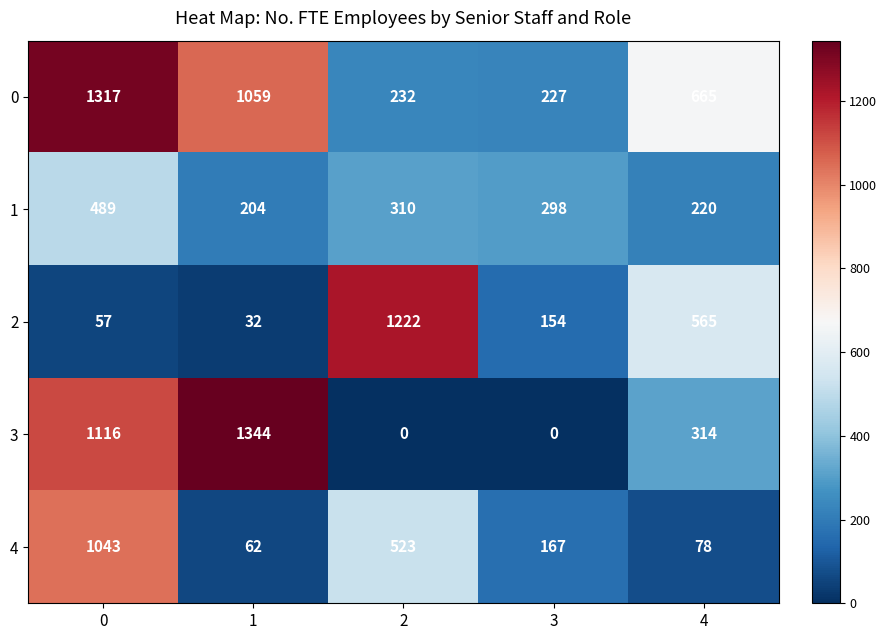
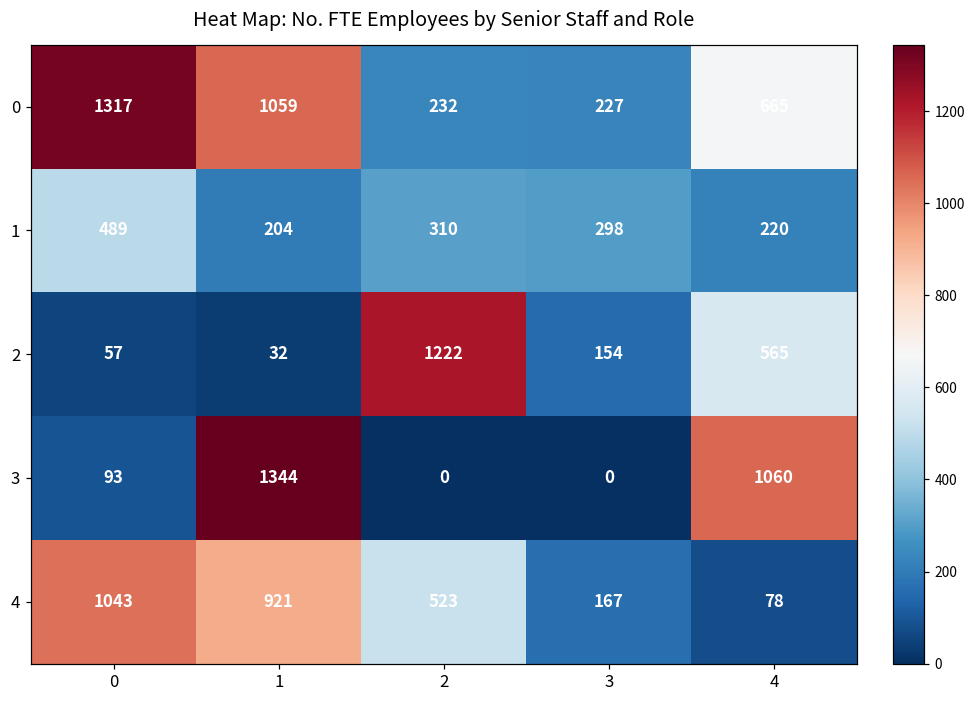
3, 0: 1116 -> 93
3, 4: 314 -> 1060
4, 1: 62 -> 921
